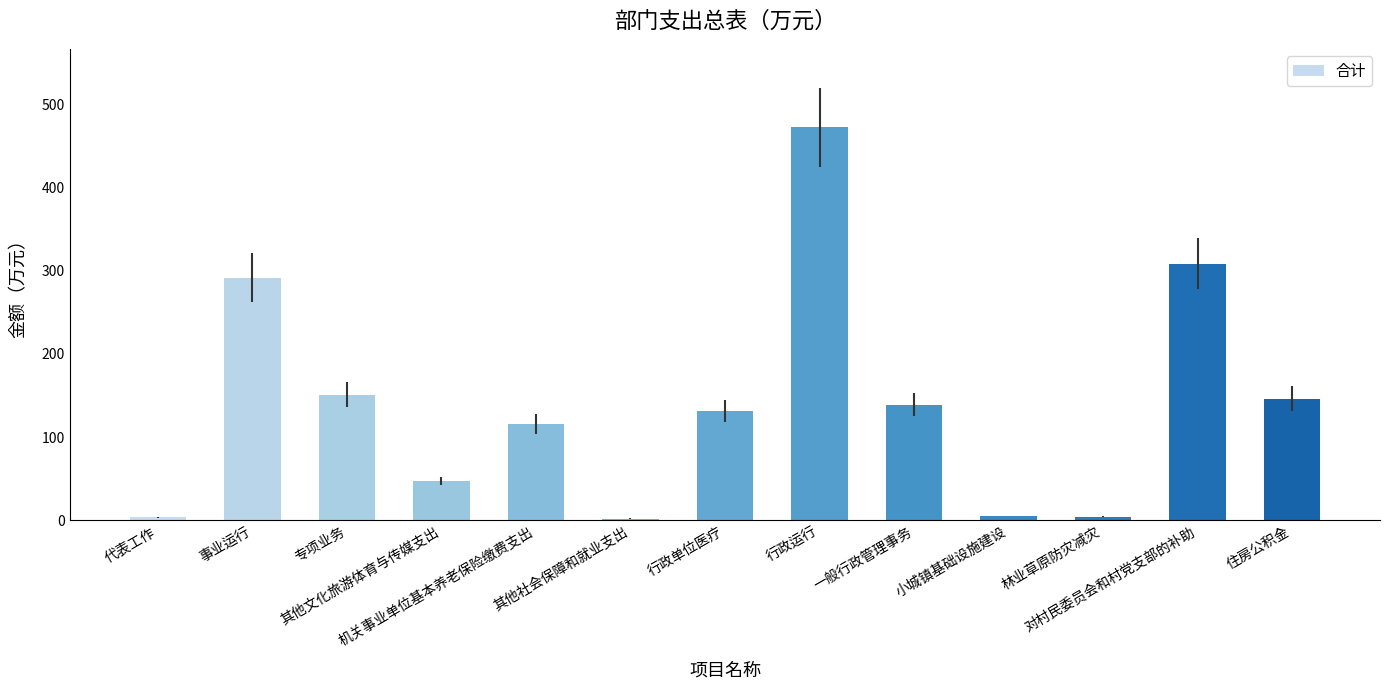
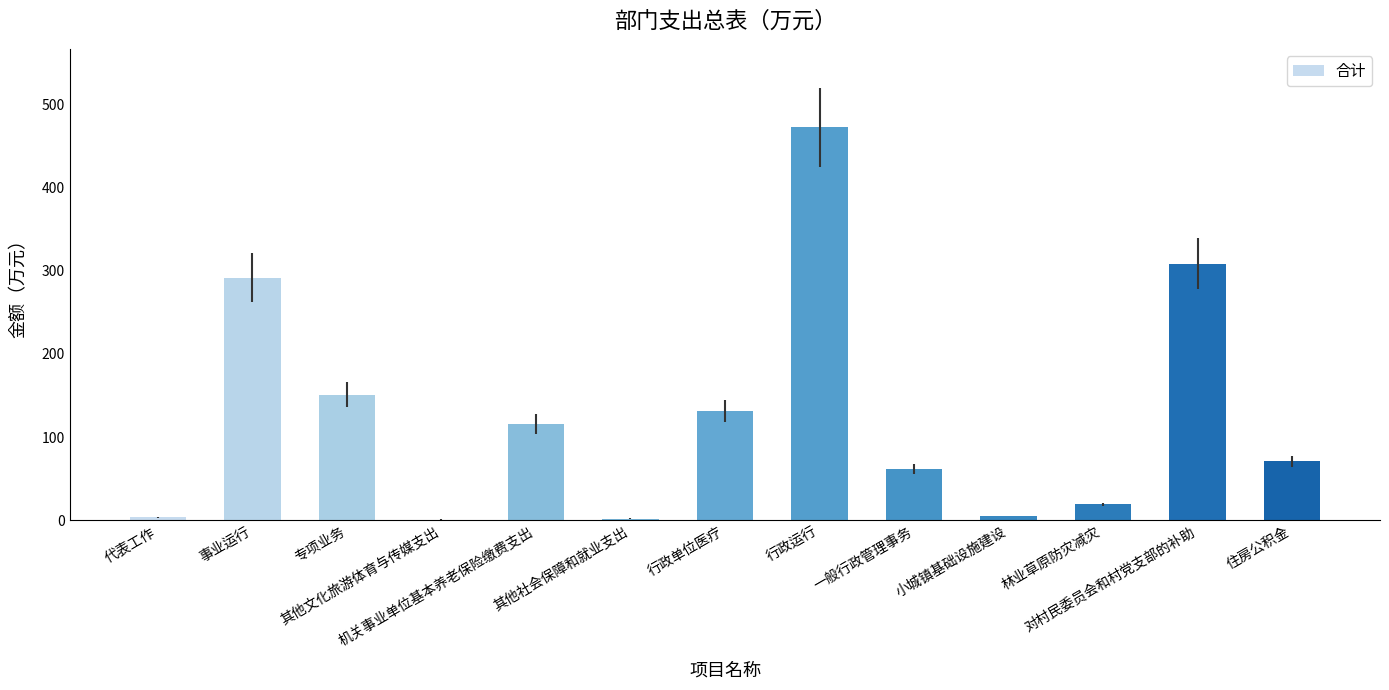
其他文化旅游体育与传媒支出: 50 -> 0
一般行政管理事务: 140 -> 60
林业草原防灾减灾: 0 -> 20
住房公积金: 150 -> 70
